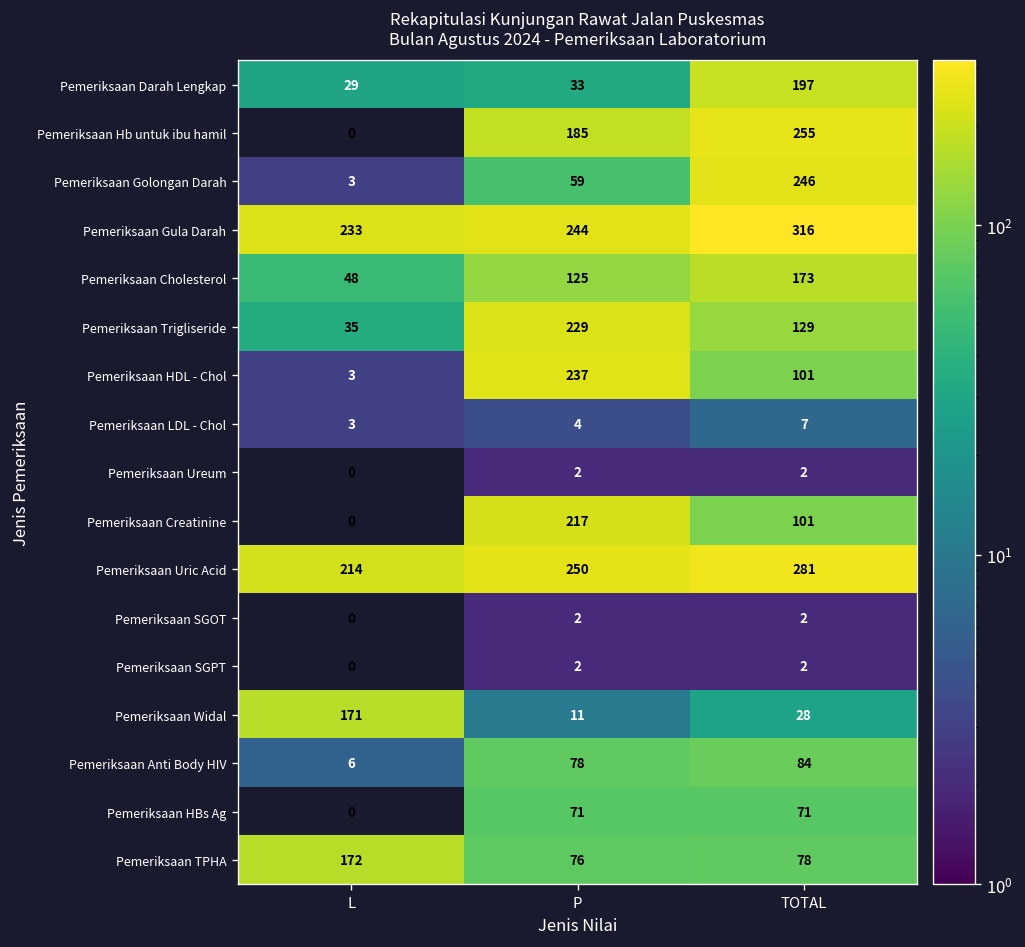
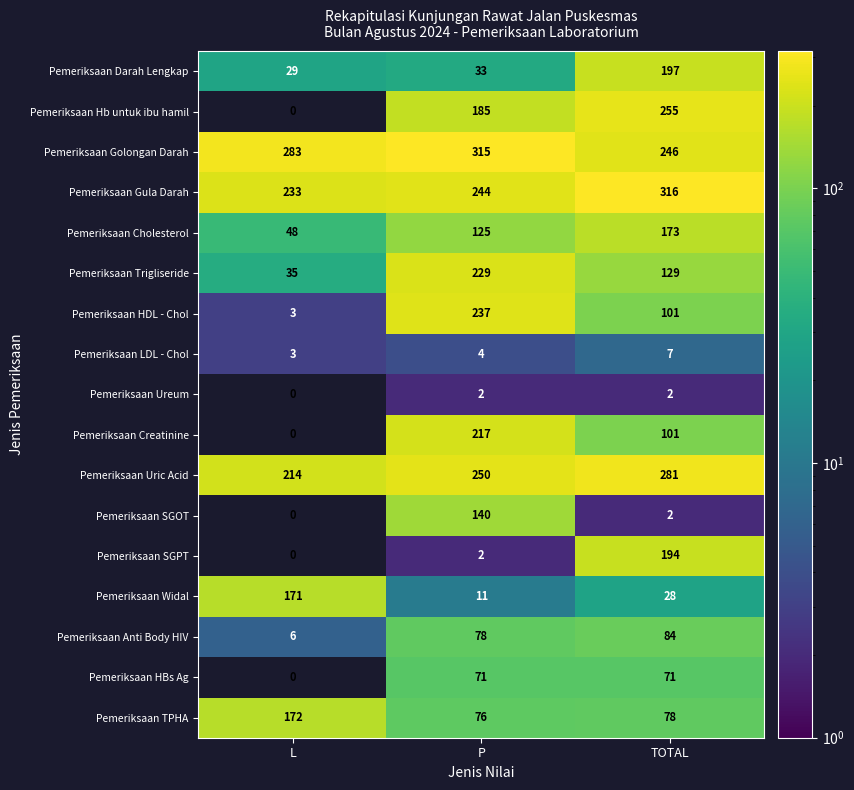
Pemeriksaan Golongan Darah, L: 3 -> 283
Pemeriksaan Golongan Darah, P: 59 -> 315
Pemeriksaan SGOT, P: 2 -> 140
Pemeriksaan SGPT, TOTAL: 2 -> 194
